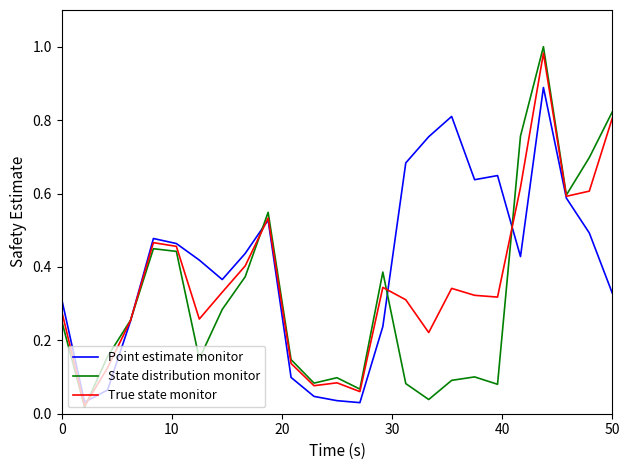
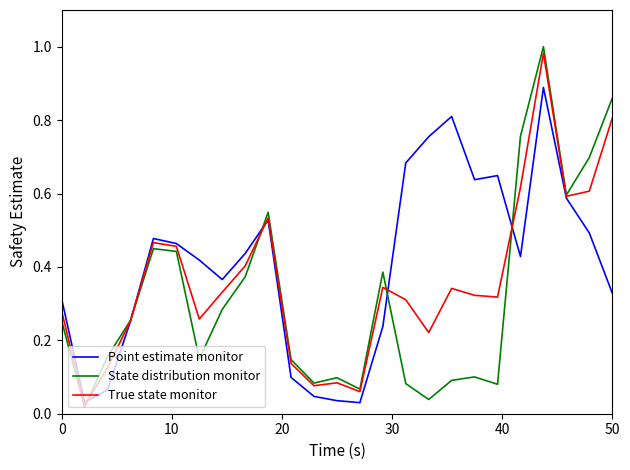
State distribution monitor, 50: 0.82 -> 0.86
